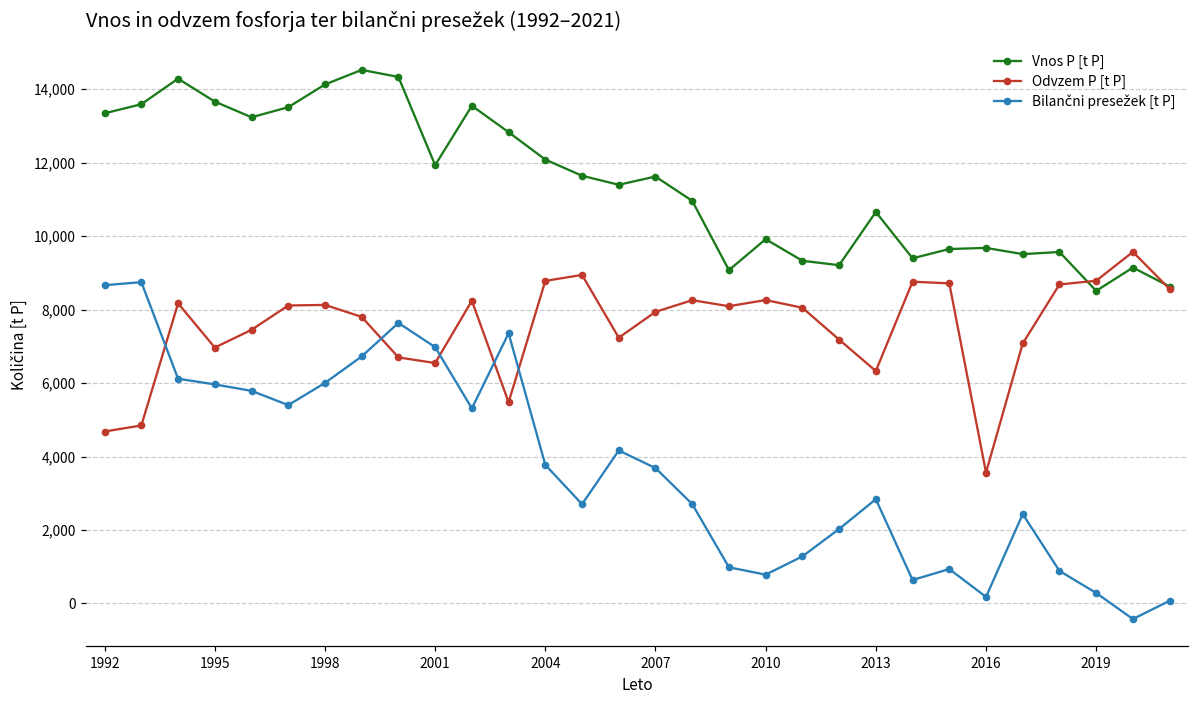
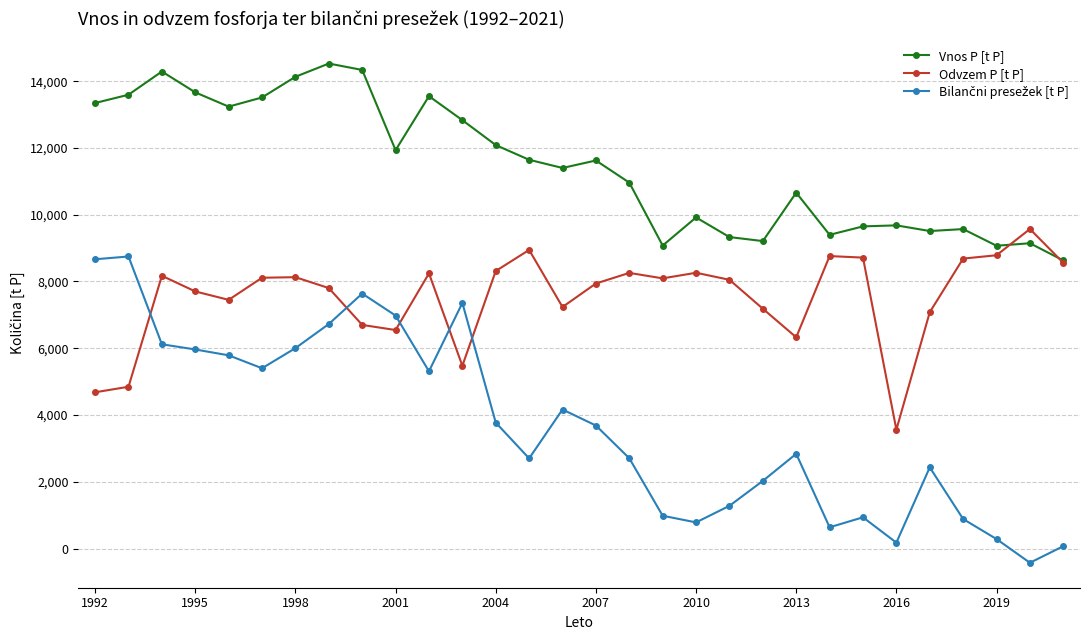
Odvzem P [t P], 1995: 7,000 -> 7,700
Odvzem P [t P], 2004: 8,800 -> 8,300
Vnos P [t P], 2019: 8,500 -> 9,100
